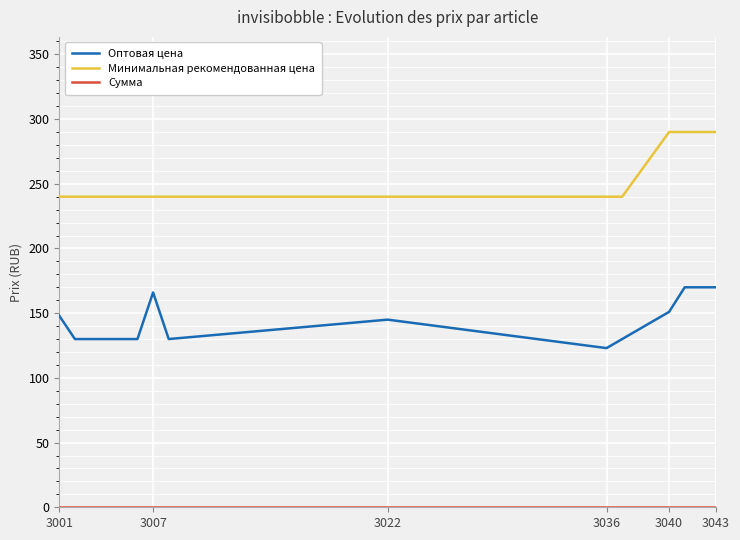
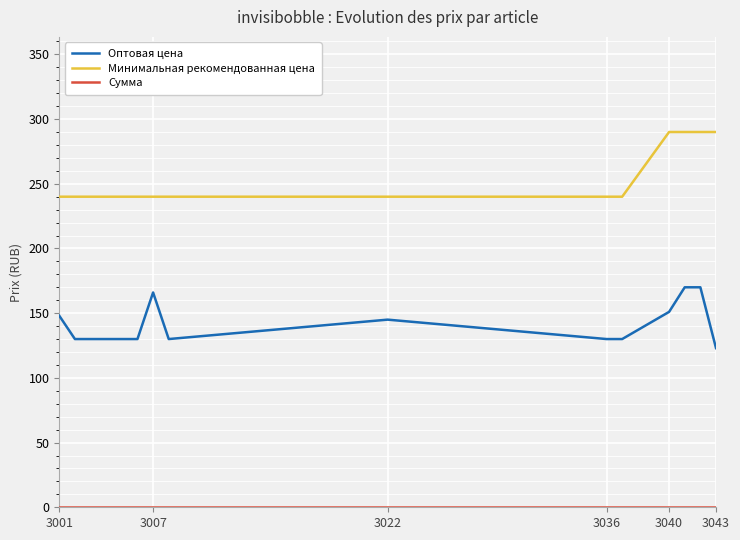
Оптовая цена, 3036: 123 -> 130
Оптовая цена, 3043: 170 -> 123
